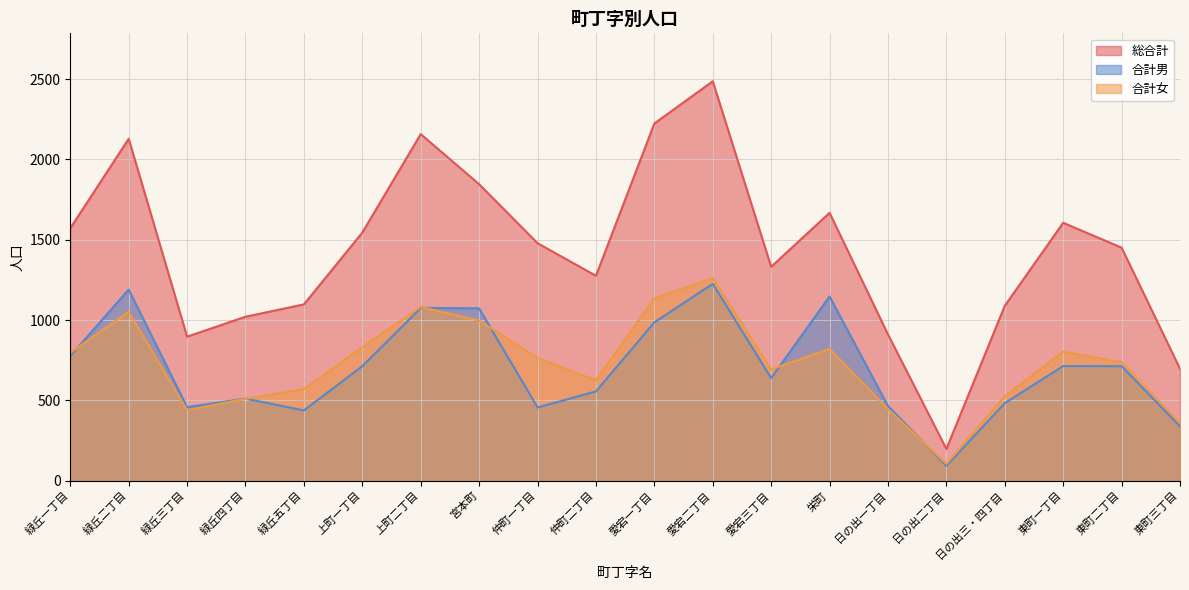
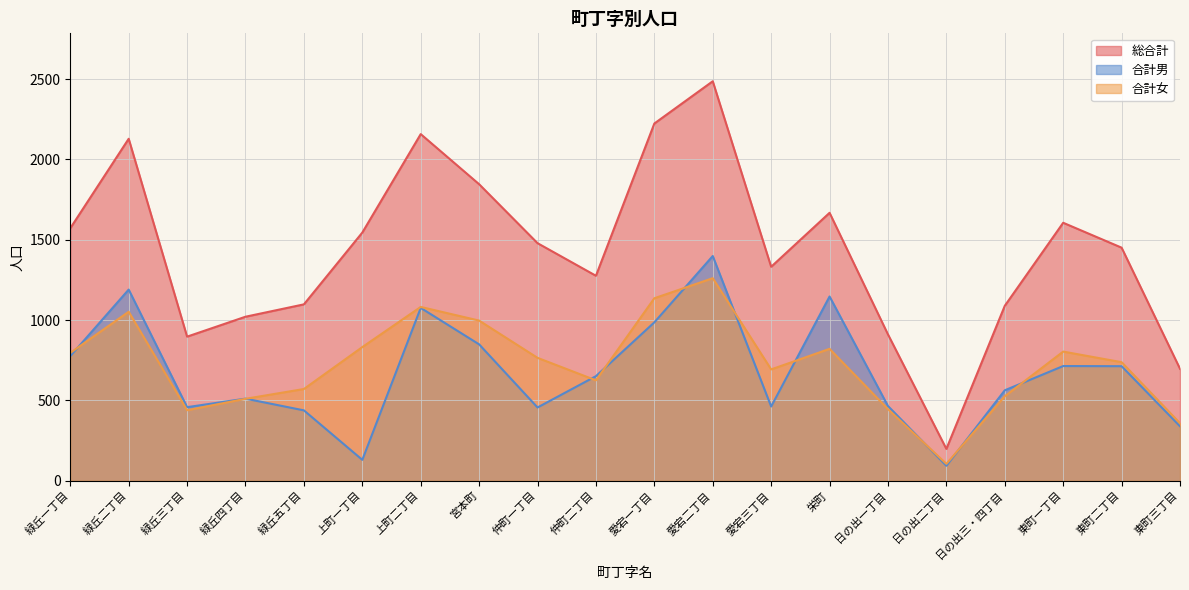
合計男, 上町一丁目: 710 -> 130
合計男, 宮本町: 1070 -> 850
合計男, 仲町二丁目: 560 -> 650
合計男, 愛宕二丁目: 1230 -> 1400
合計男, 愛宕三丁目: 640 -> 460
合計男, 日の出三・四丁目: 480 -> 560
